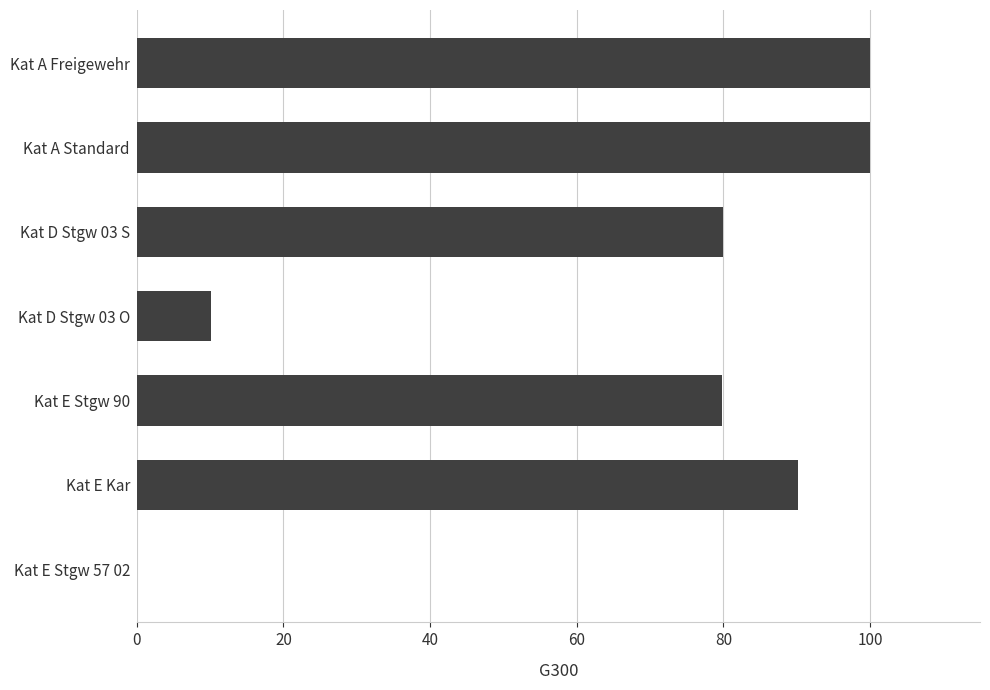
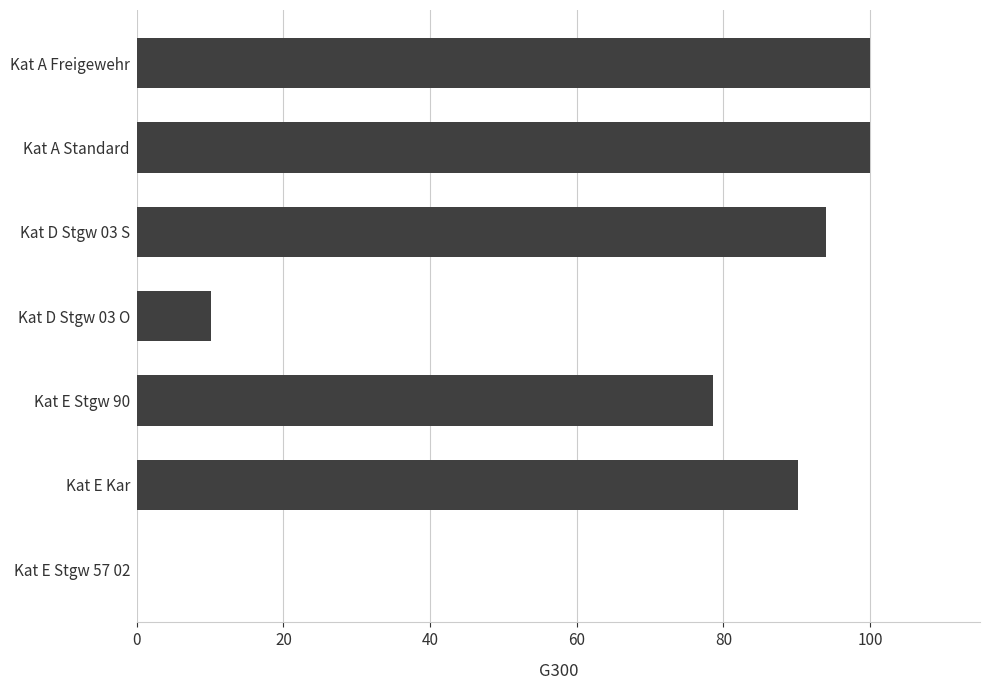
Kat D Stgw 03 S: 80 -> 94
Kat E Stgw 90: 80 -> 79
